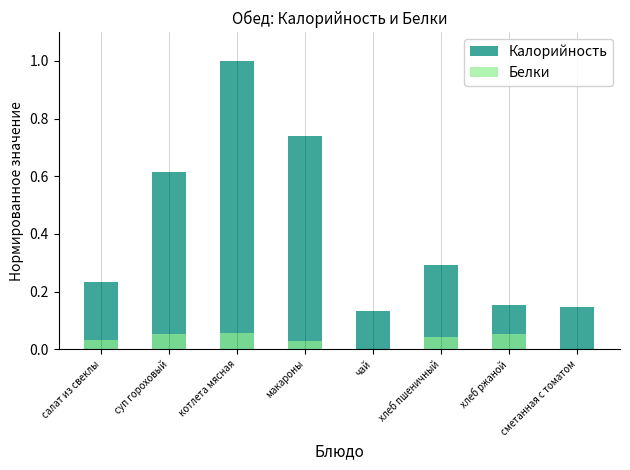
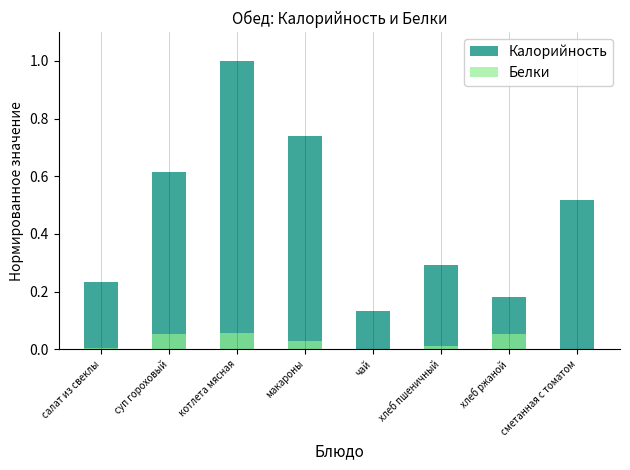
Белки, салат из свеклы: 0.03 -> 0.00
Белки, хлеб пшеничный: 0.04 -> 0.01
Калорийность, хлеб ржаной: 0.15 -> 0.18
Калорийность, сметанная с томатом: 0.15 -> 0.52
